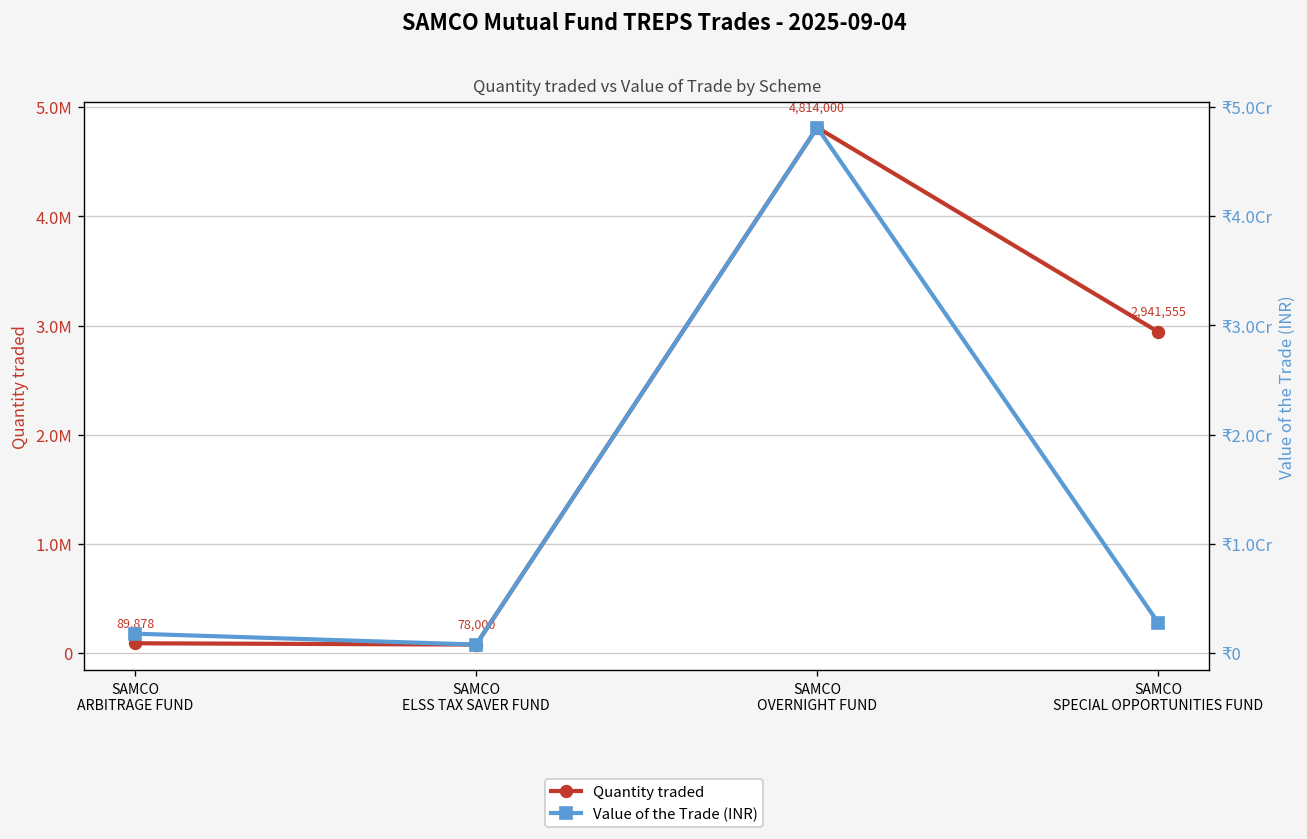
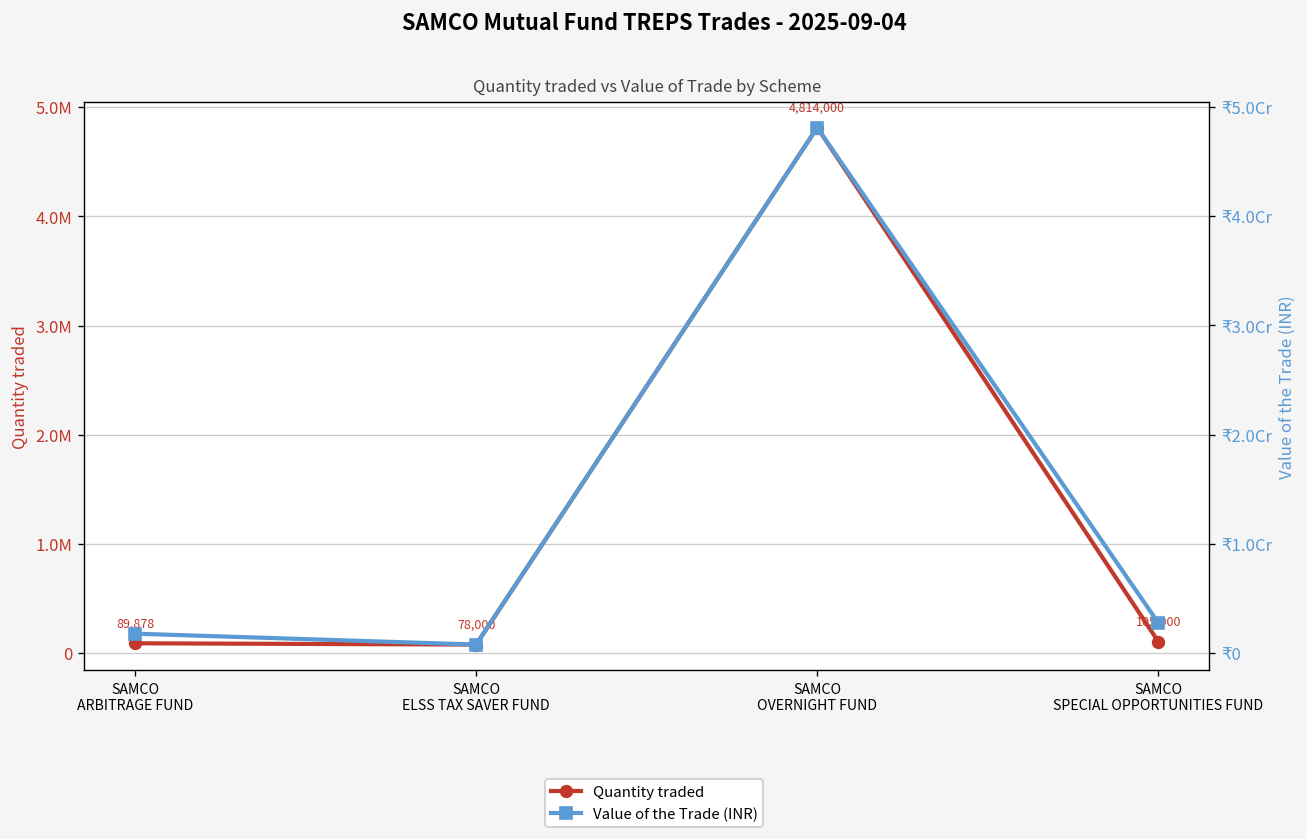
Quantity traded, SAMCO SPECIAL OPPORTUNITIES FUND: 2,941,555 -> 105,000
